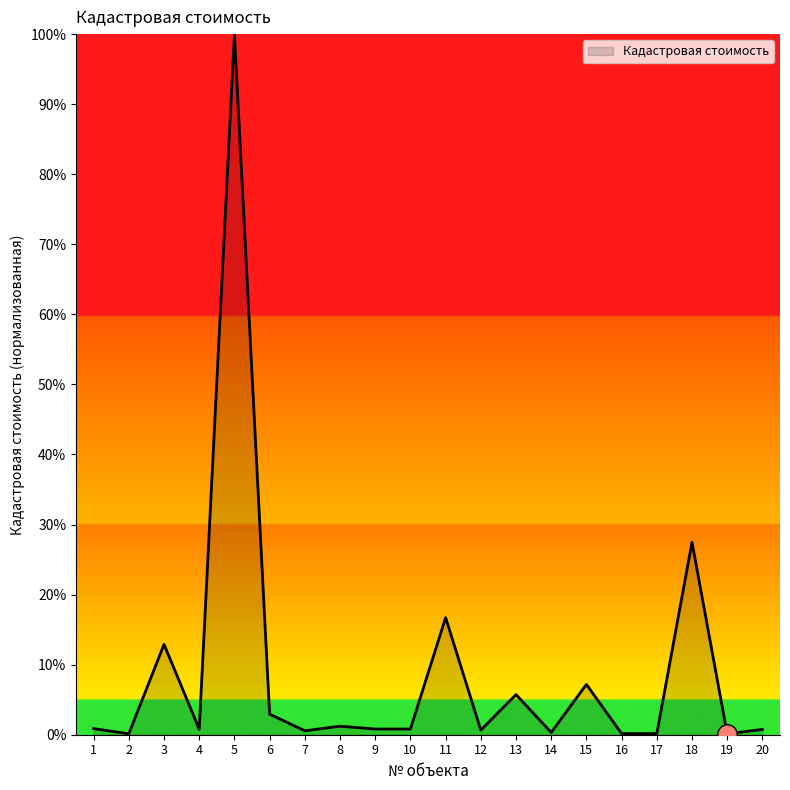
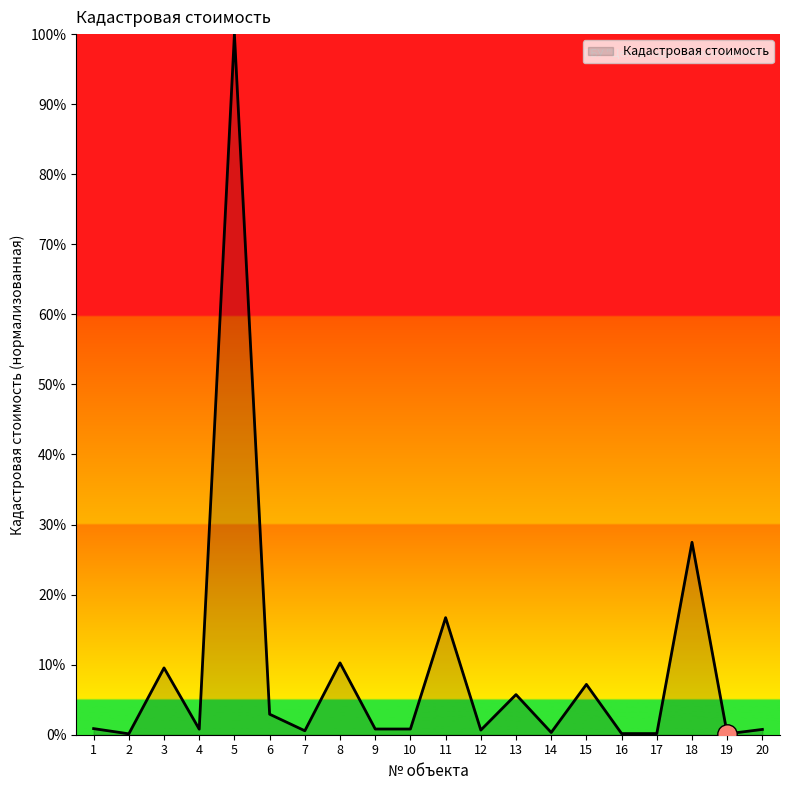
Кадастровая стоимость, 3: 13% -> 10%
Кадастровая стоимость, 8: 1% -> 10%
